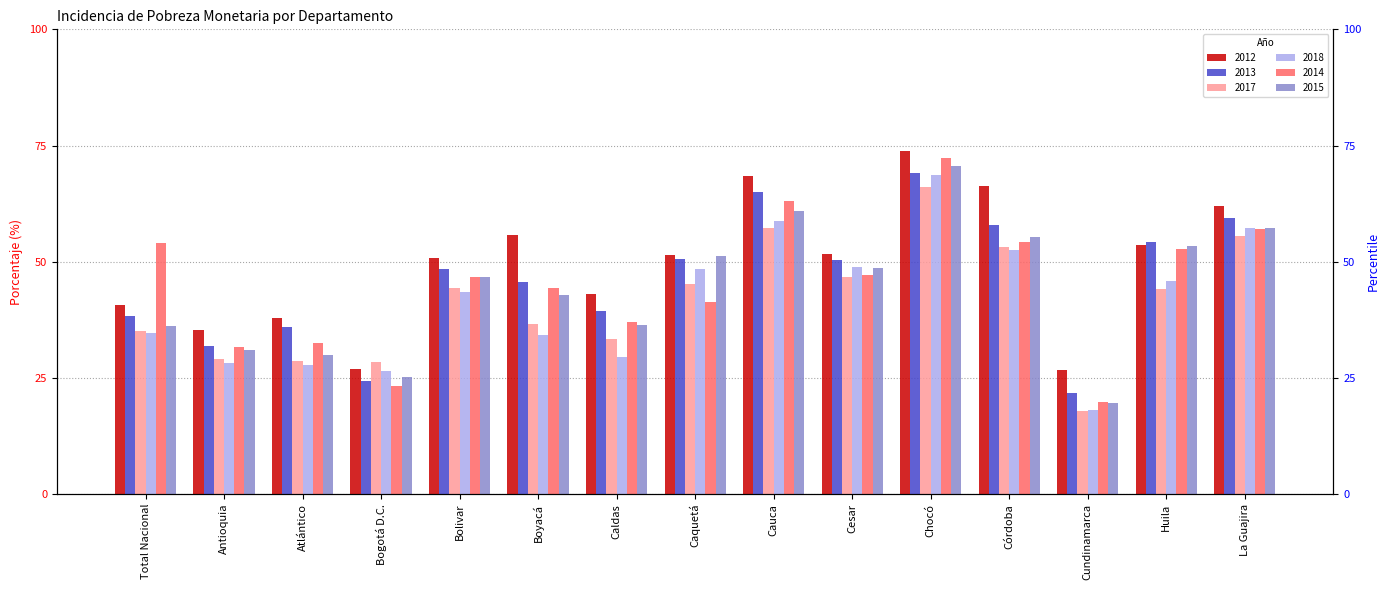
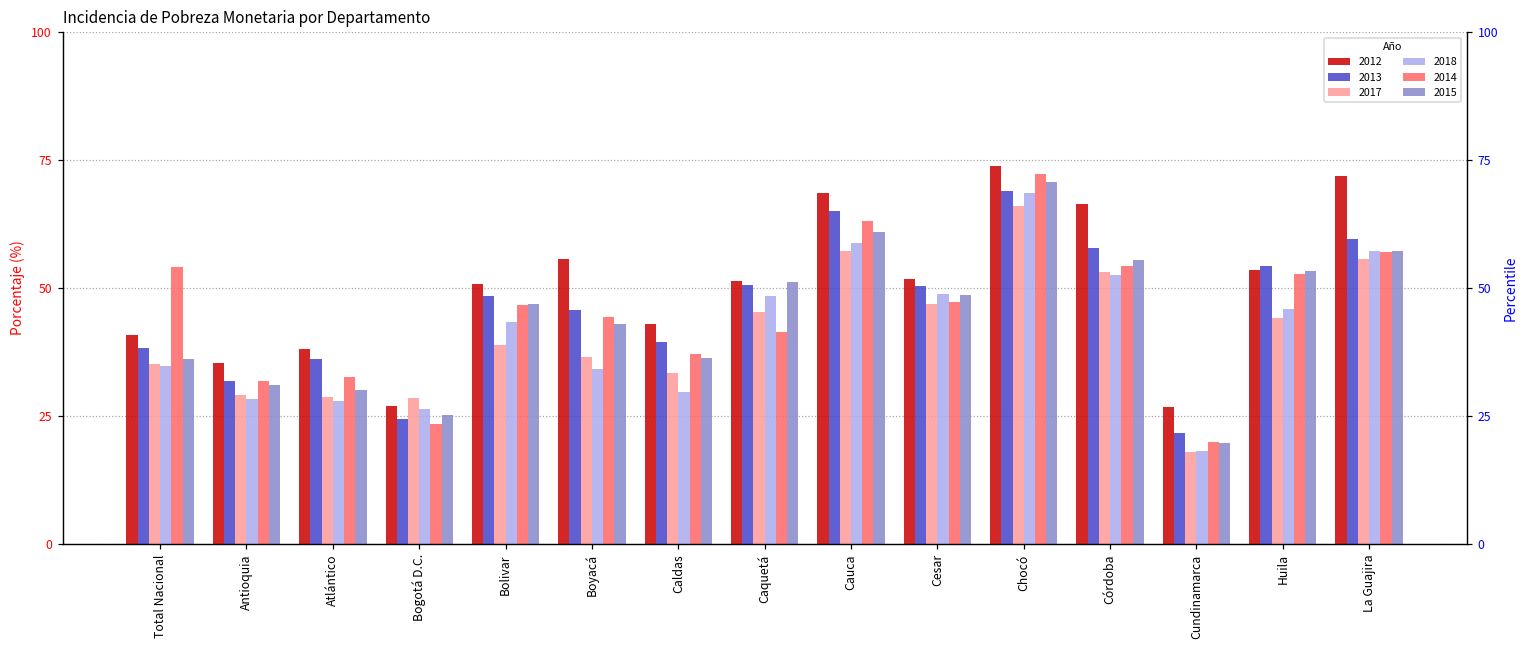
2017, Bolivar: 44 -> 39
2012, La Guajira: 62 -> 72
